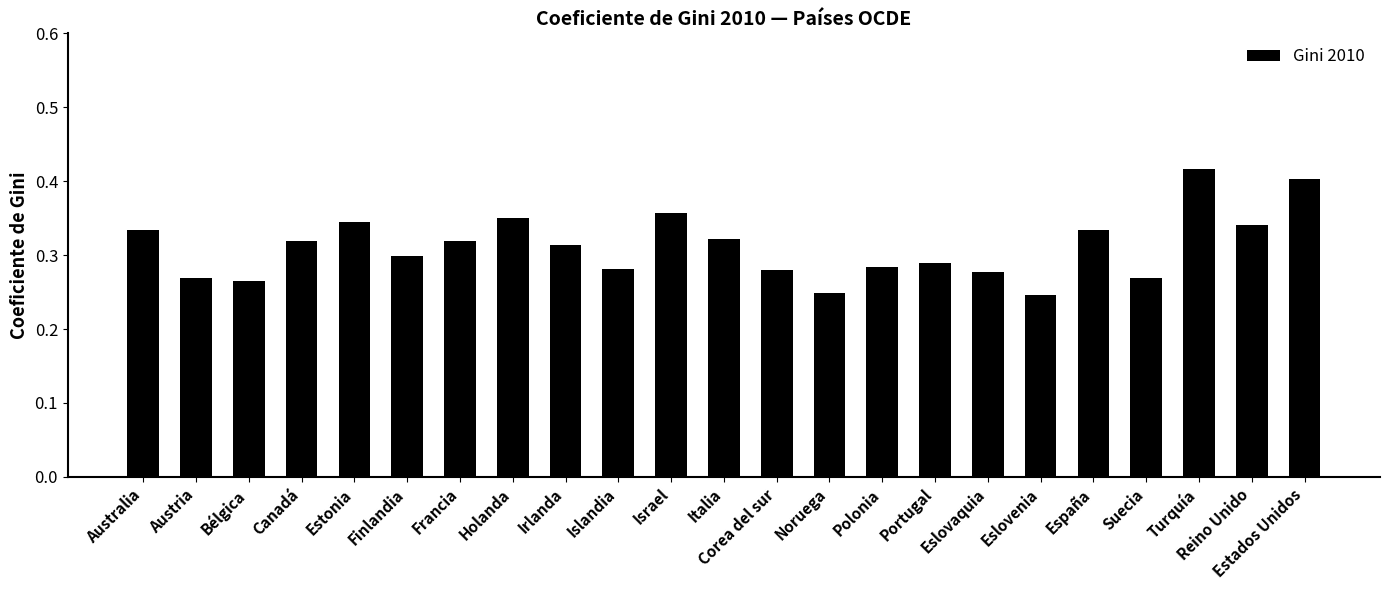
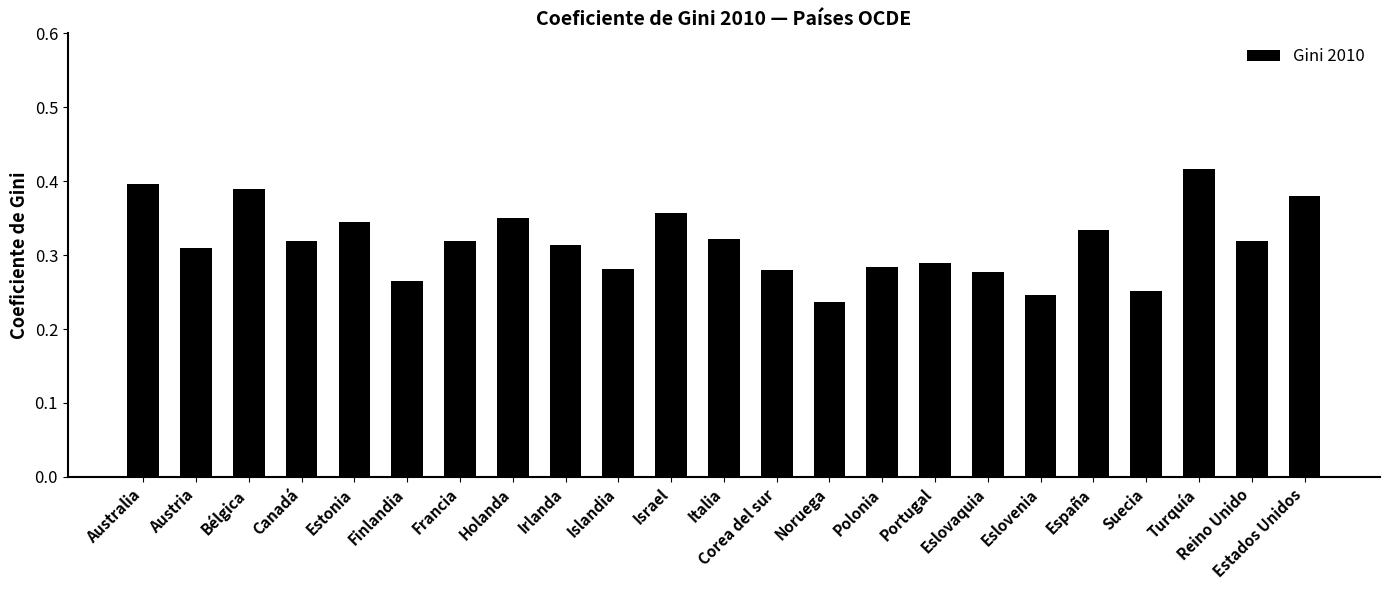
Australia: 0.33 -> 0.40
Austria: 0.27 -> 0.31
Bélgica: 0.26 -> 0.39
Finlandia: 0.30 -> 0.26
Noruega: 0.25 -> 0.24
Suecia: 0.27 -> 0.25
Reino Unido: 0.34 -> 0.32
Estados Unidos: 0.40 -> 0.38
